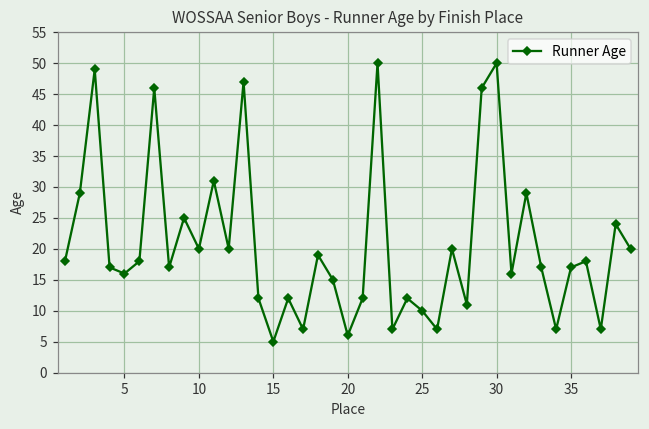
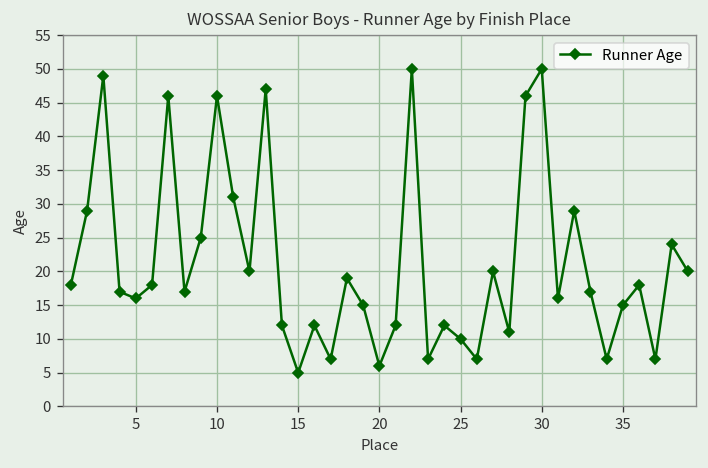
10: 20 -> 46
35: 17 -> 15
